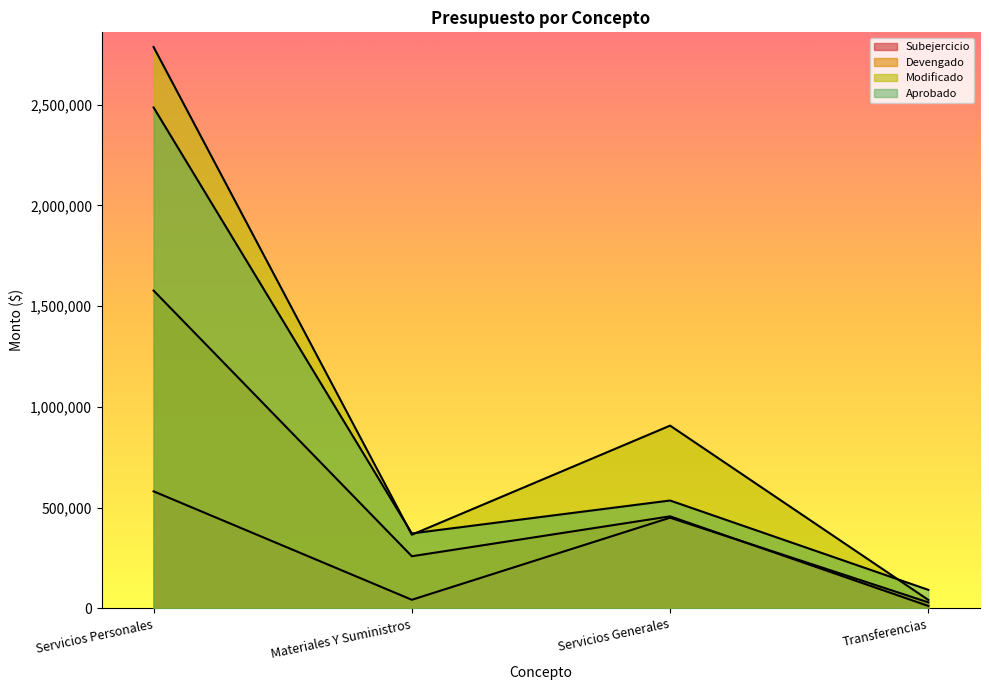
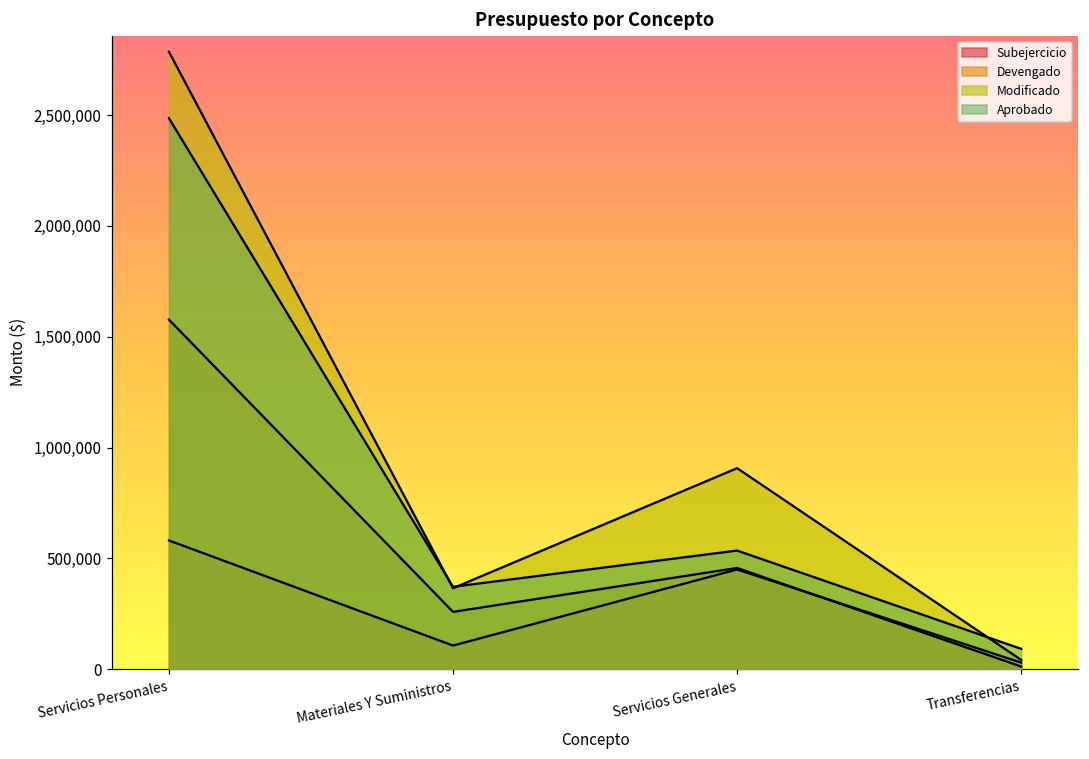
Subejercicio, Materiales Y Suministros: 40,000 -> 110,000
